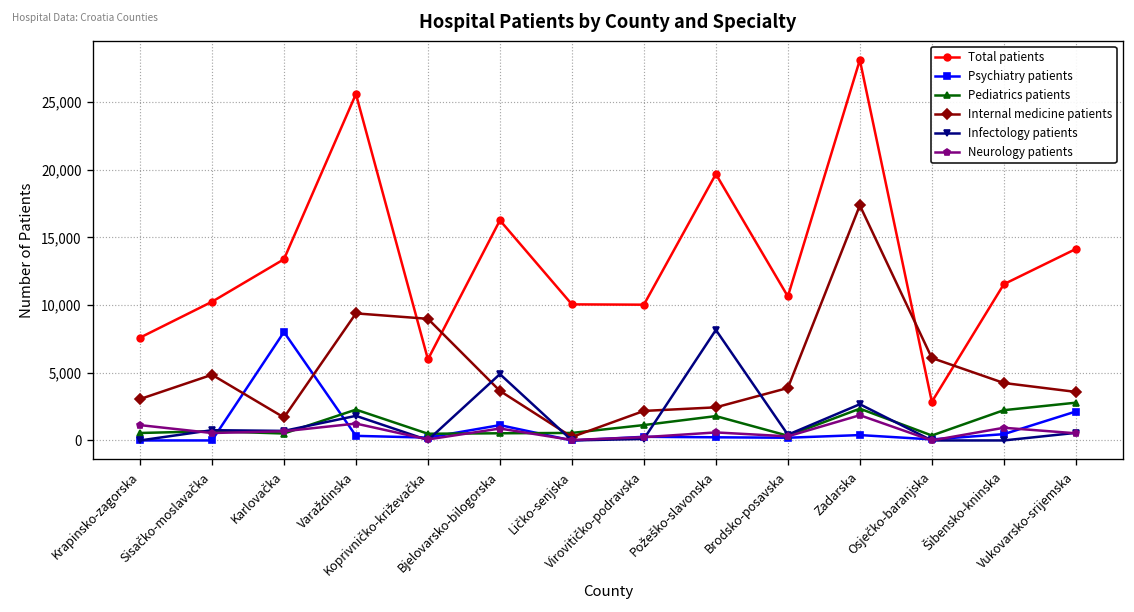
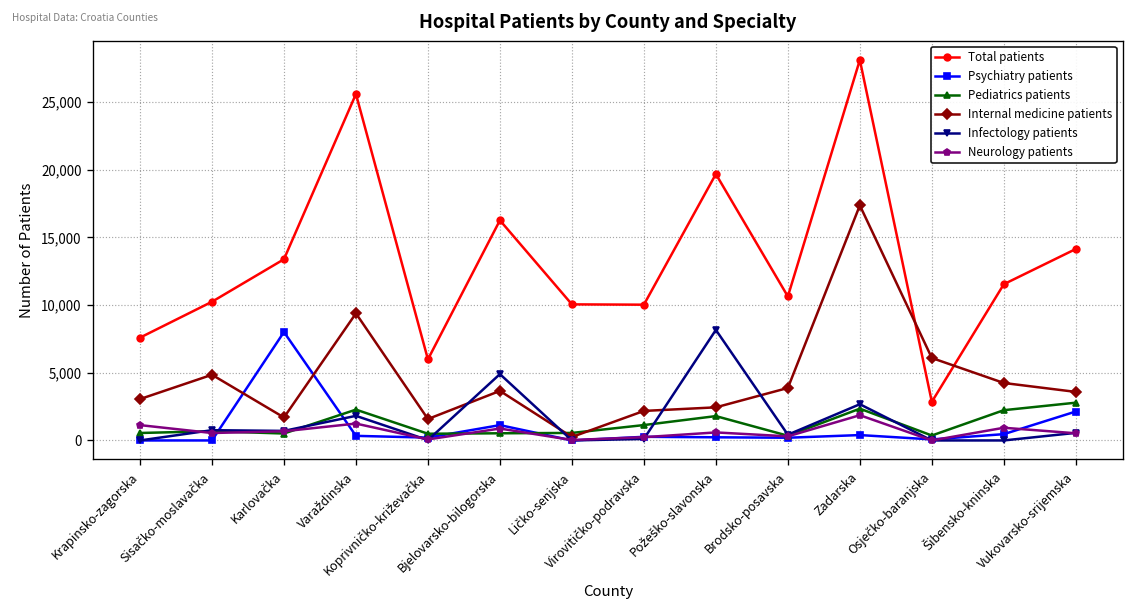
Internal medicine patients, Koprivničko-križevačka: 9,000 -> 1,600
